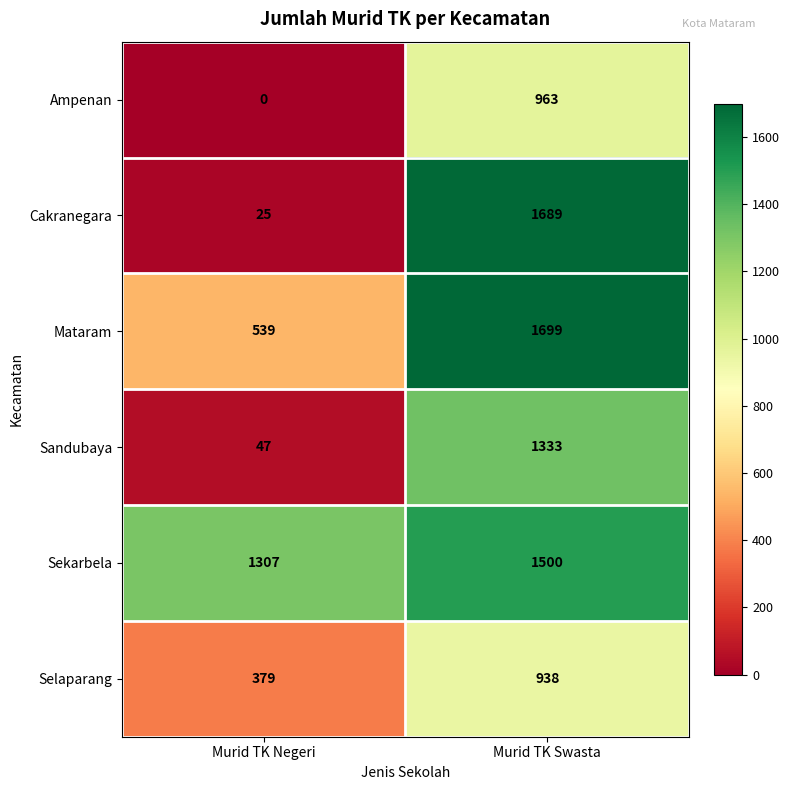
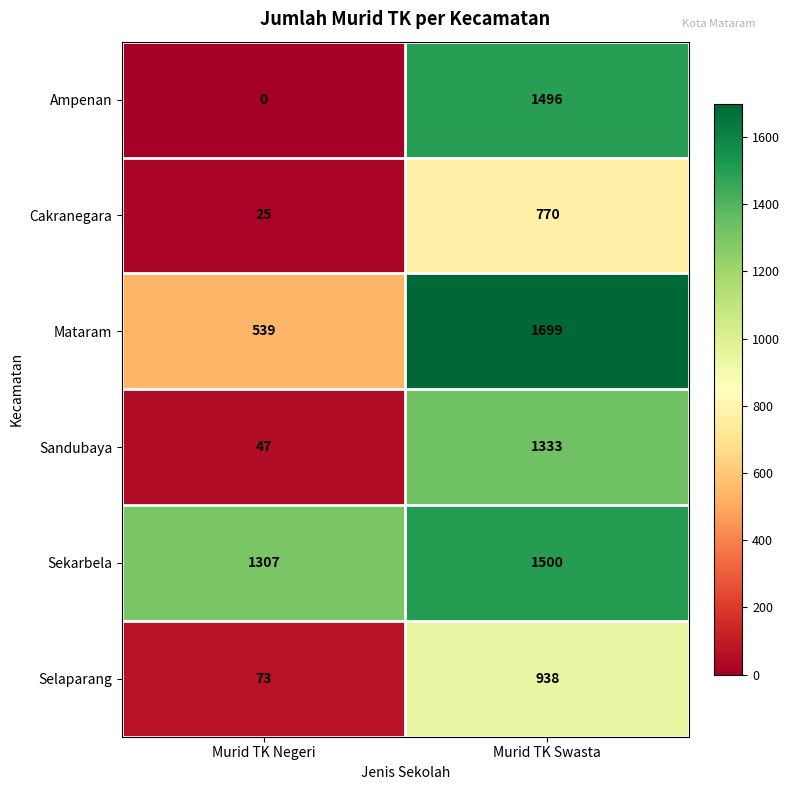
Ampenan, Murid TK Swasta: 963 -> 1496
Cakranegara, Murid TK Swasta: 1689 -> 770
Selaparang, Murid TK Negeri: 379 -> 73
